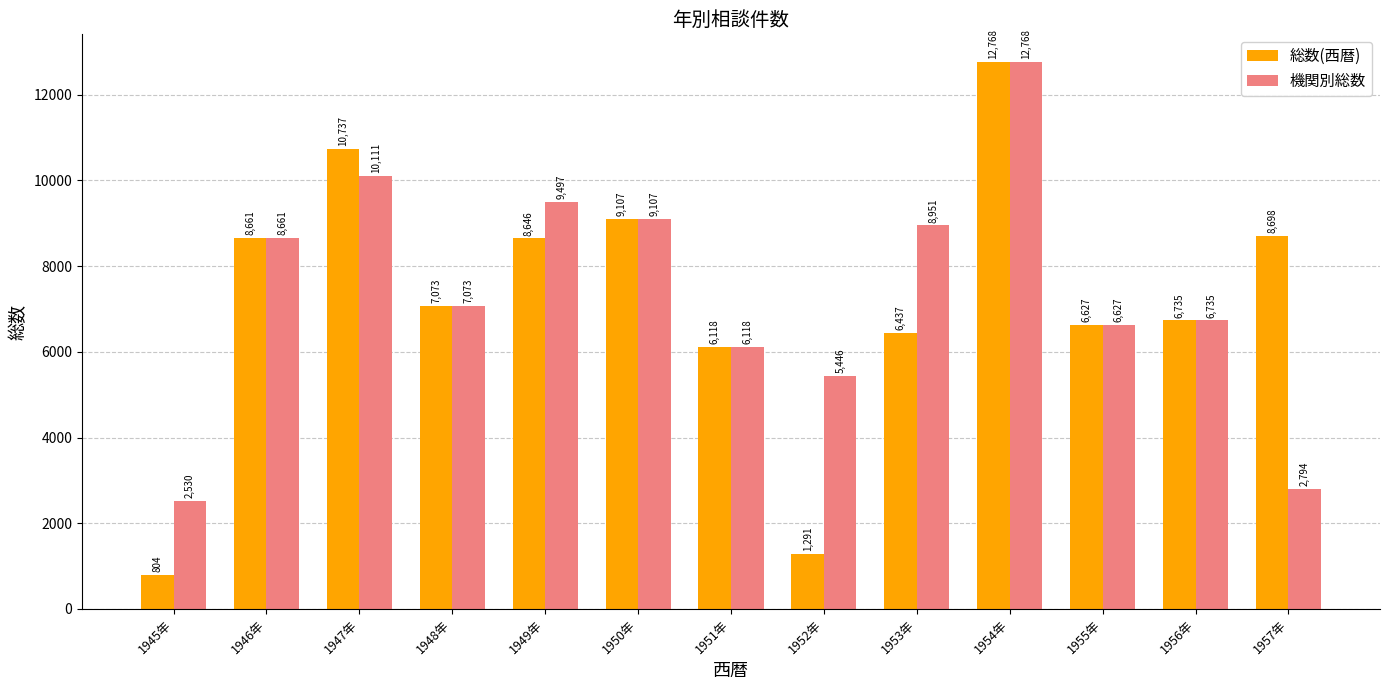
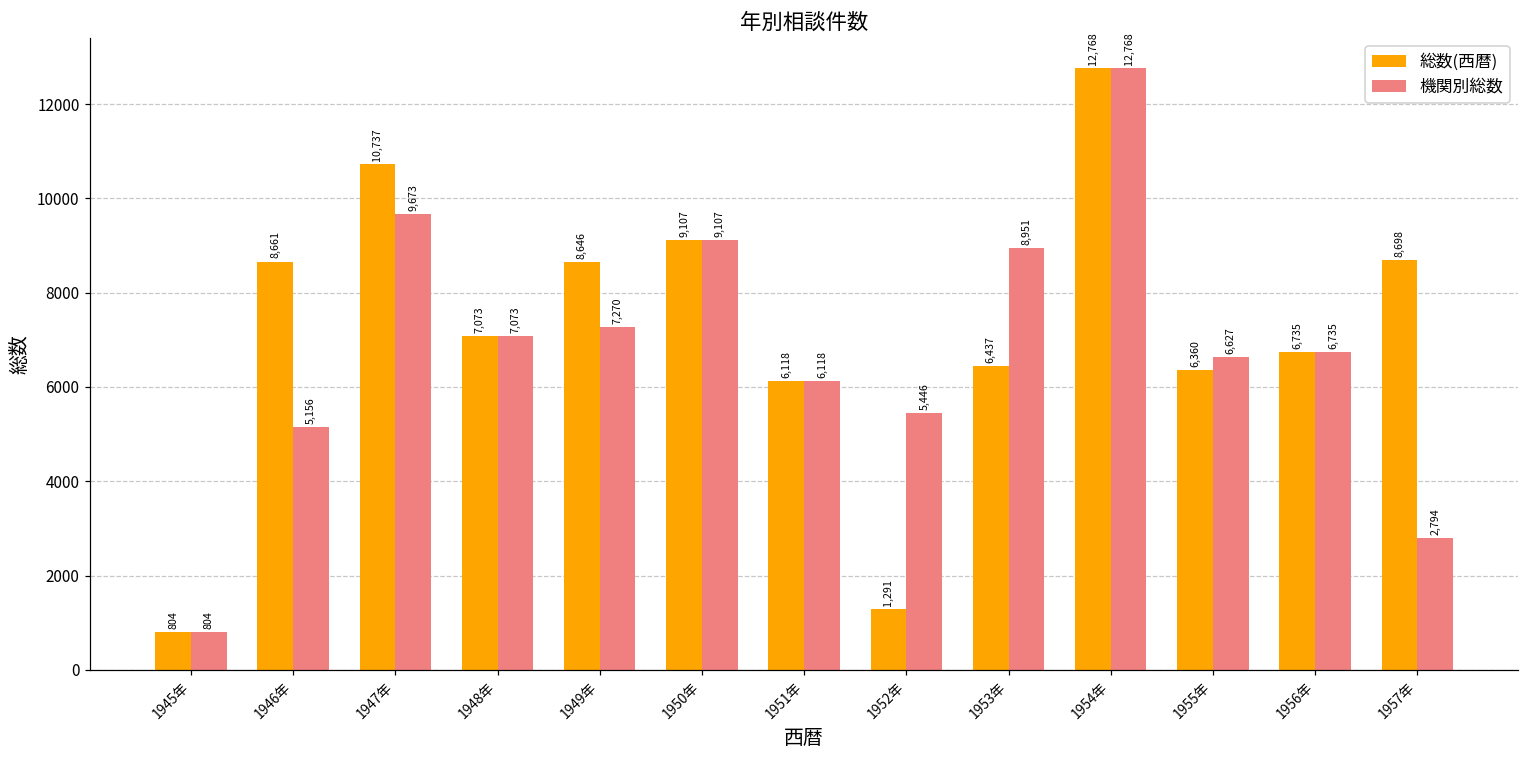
機関別総数, 1945年: 2,530 -> 804
機関別総数, 1946年: 8,661 -> 5,156
機関別総数, 1947年: 10,111 -> 9,673
機関別総数, 1949年: 9,497 -> 7,270
総数(西暦), 1955年: 6,627 -> 6,360
